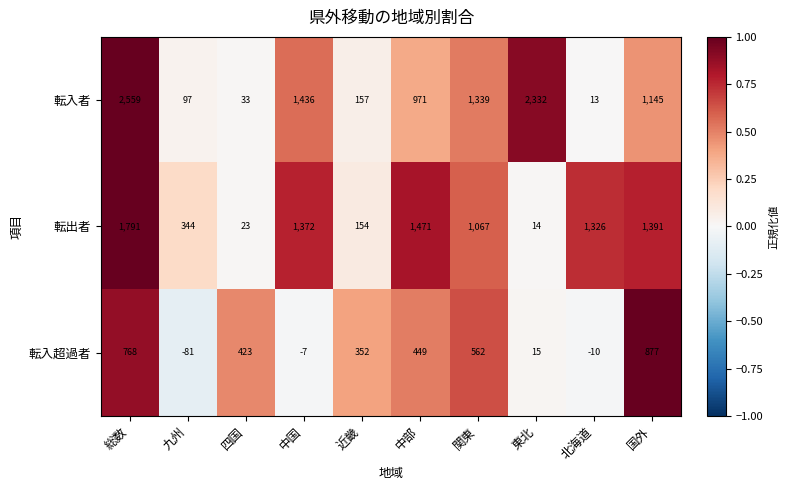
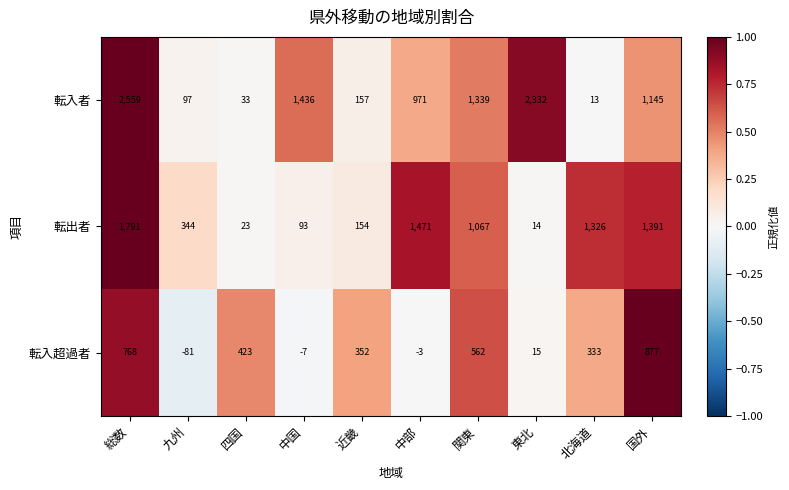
転出者, 中国: 1,372 -> 93
転入超過者, 中部: 449 -> -3
転入超過者, 北海道: -10 -> 333
